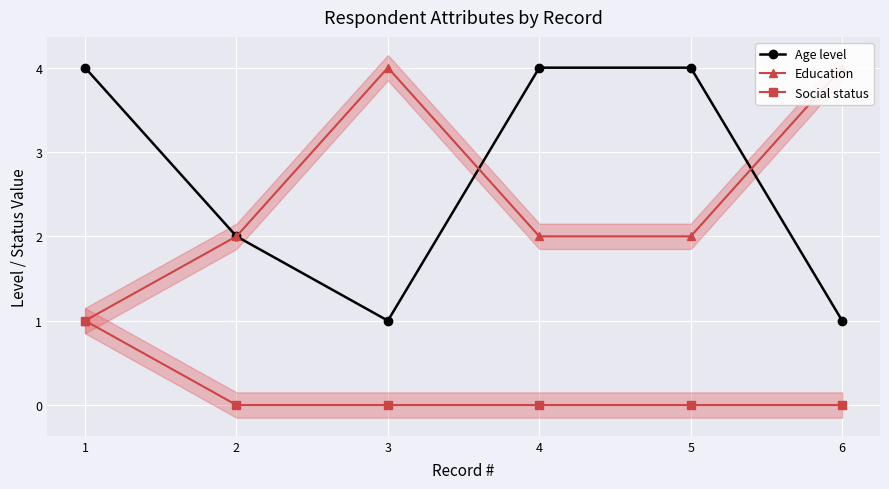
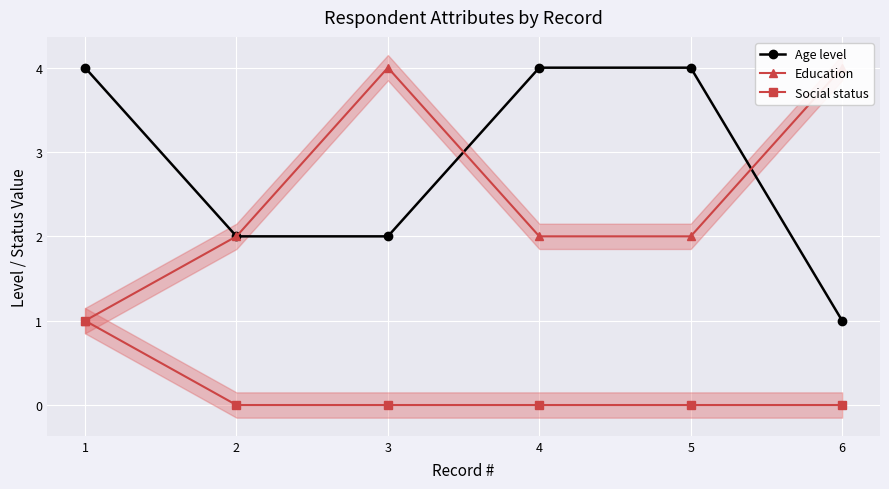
Age level, 3: 1 -> 2
